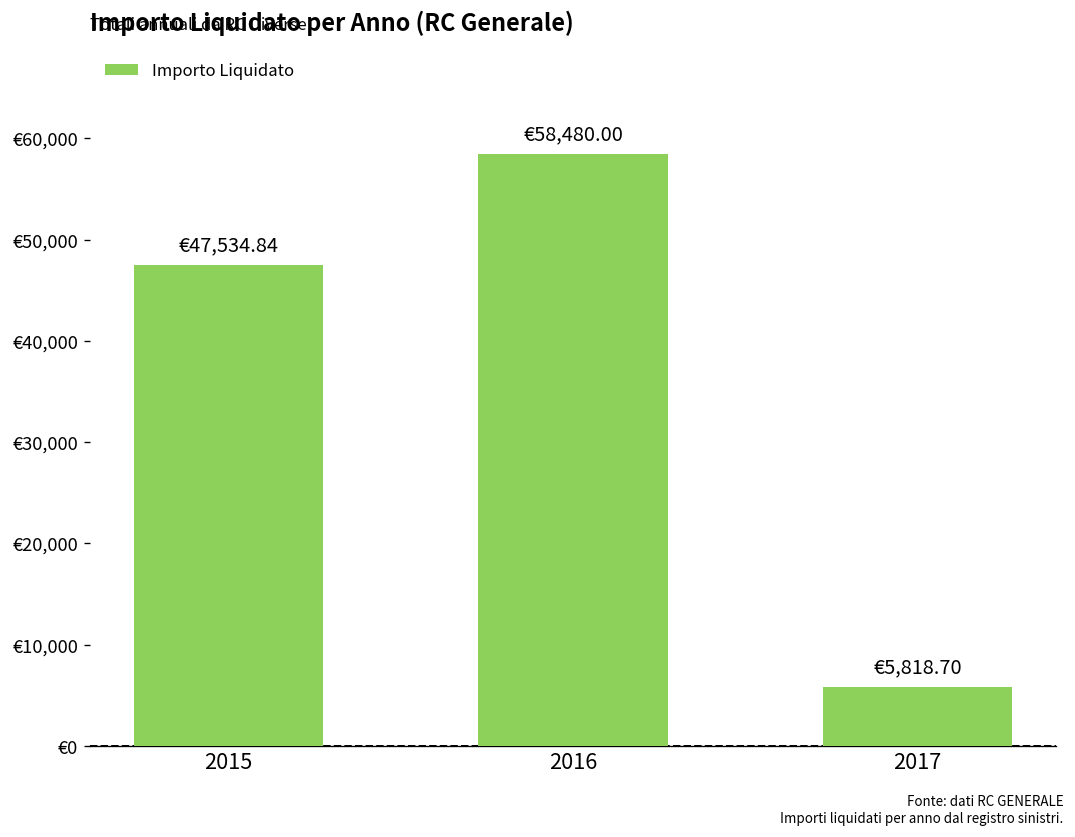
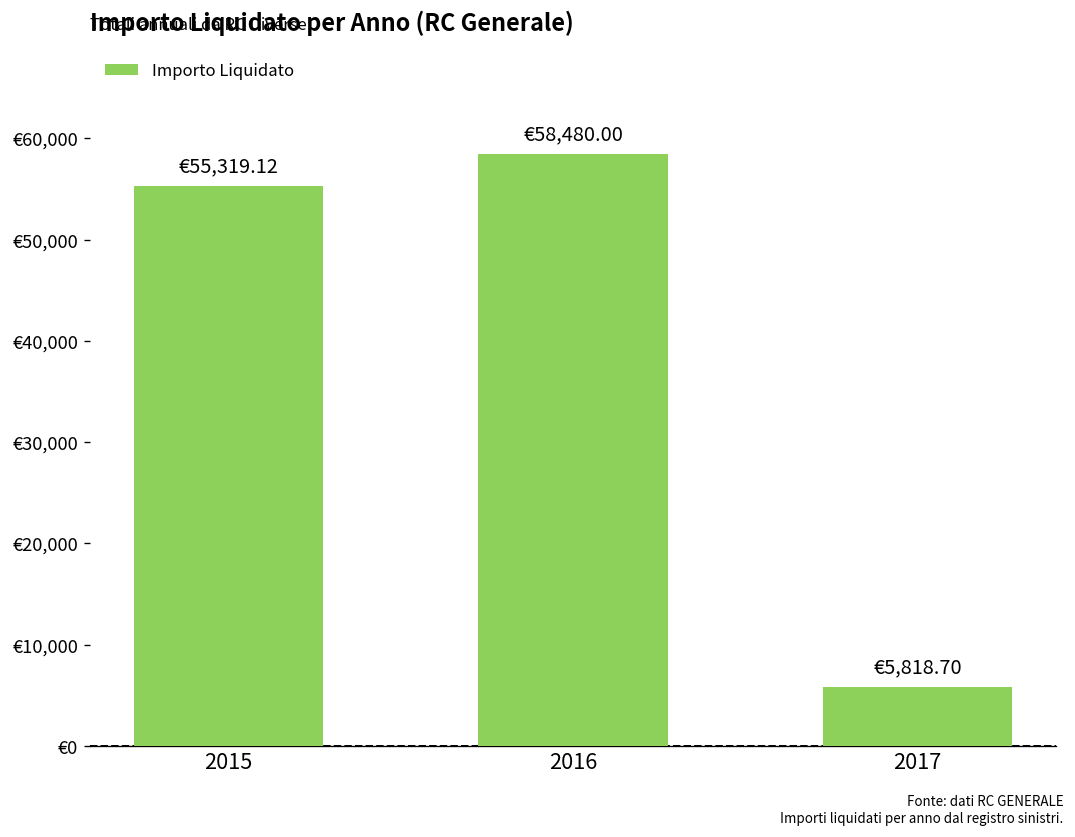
2015: €47,534.84 -> €55,319.12
